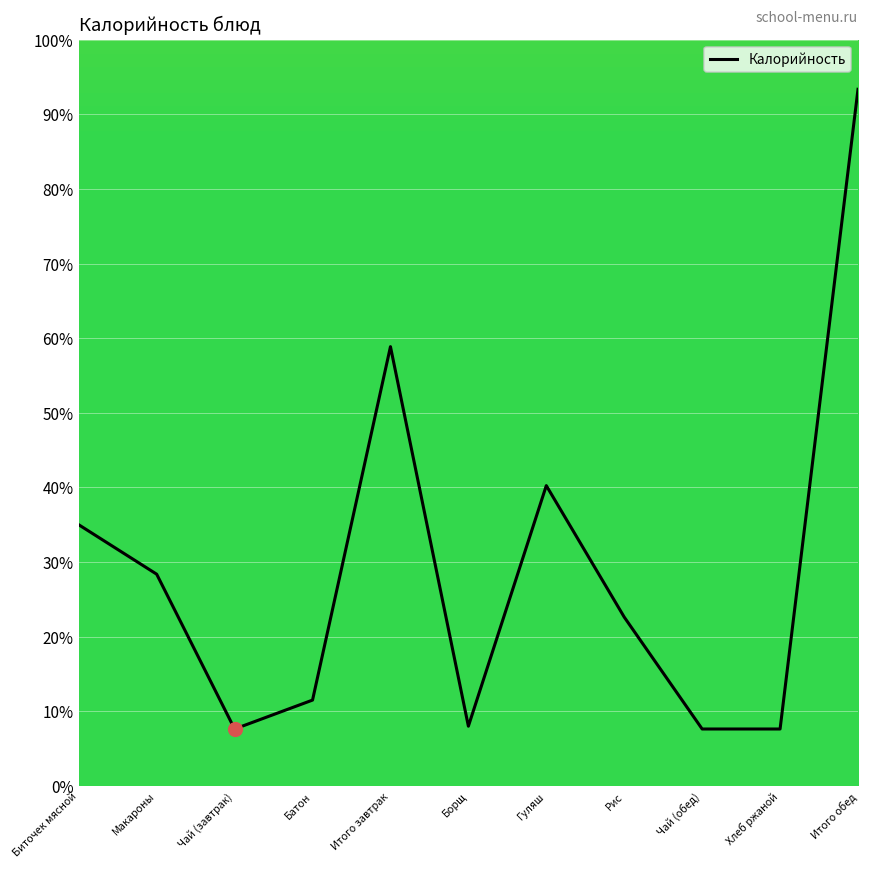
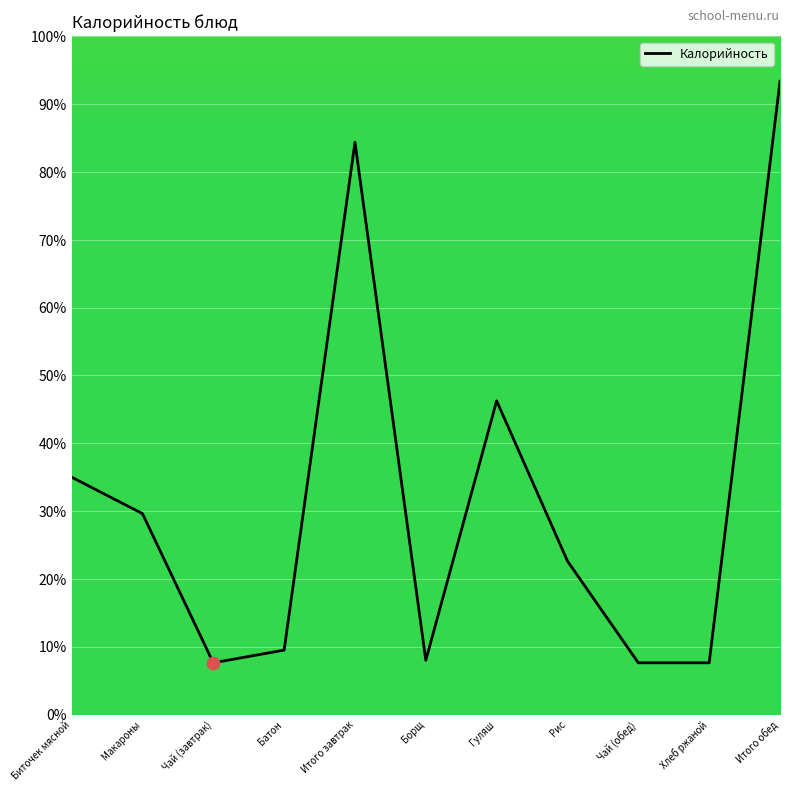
Калорийность, Макароны: 28% -> 30%
Калорийность, Батон: 12% -> 10%
Калорийность, Итого завтрак: 59% -> 84%
Калорийность, Гуляш: 40% -> 46%
